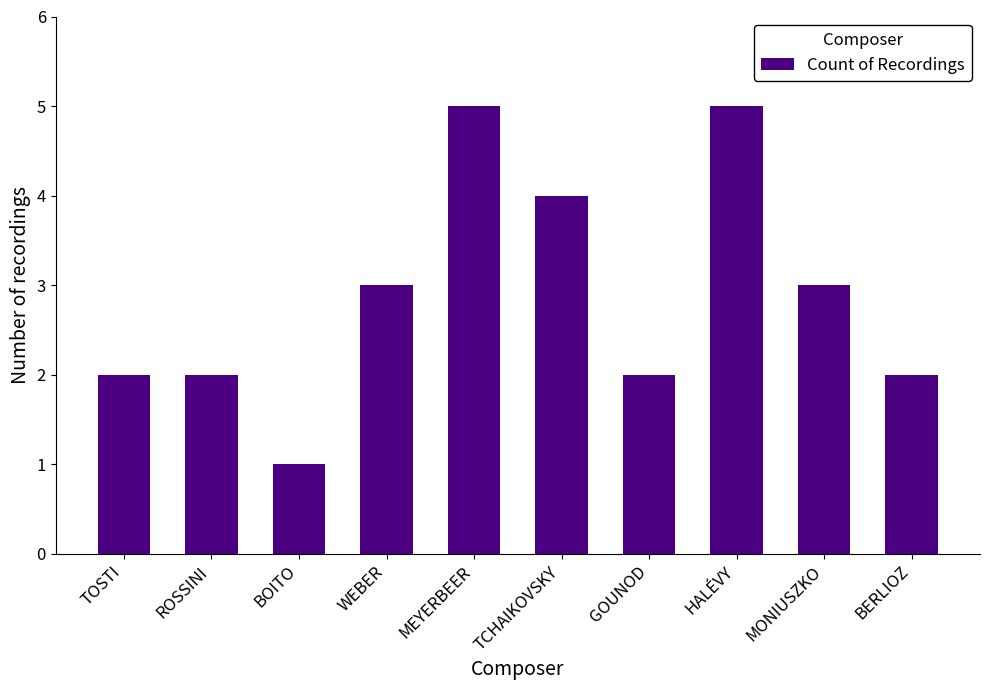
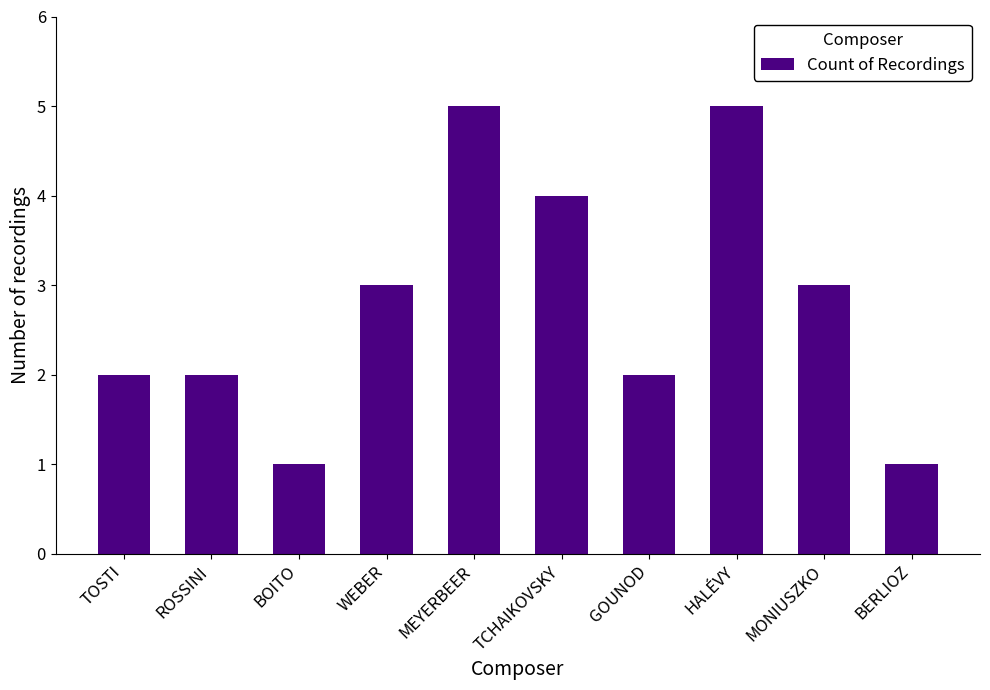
BERLIOZ: 2 -> 1
